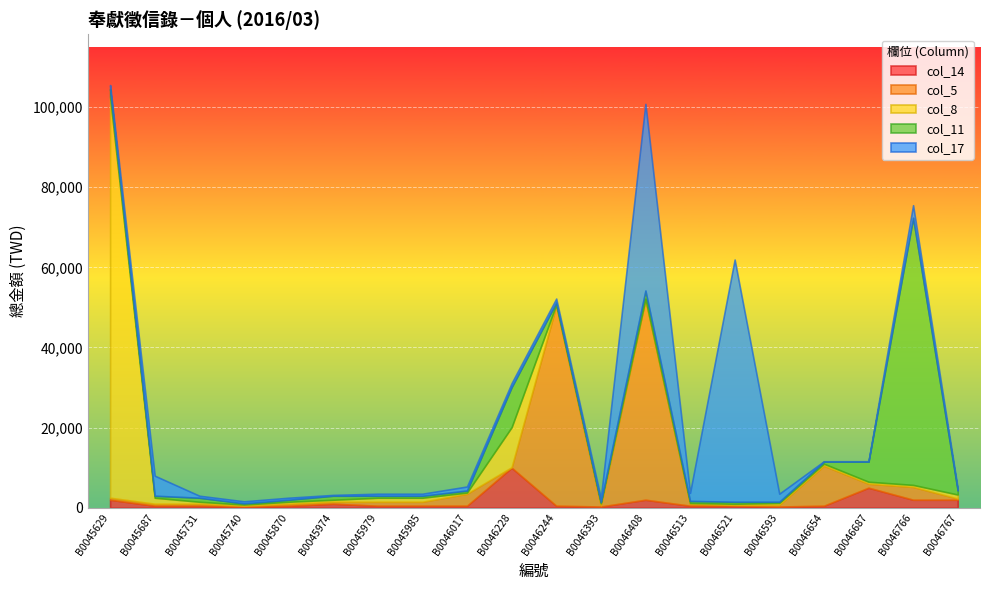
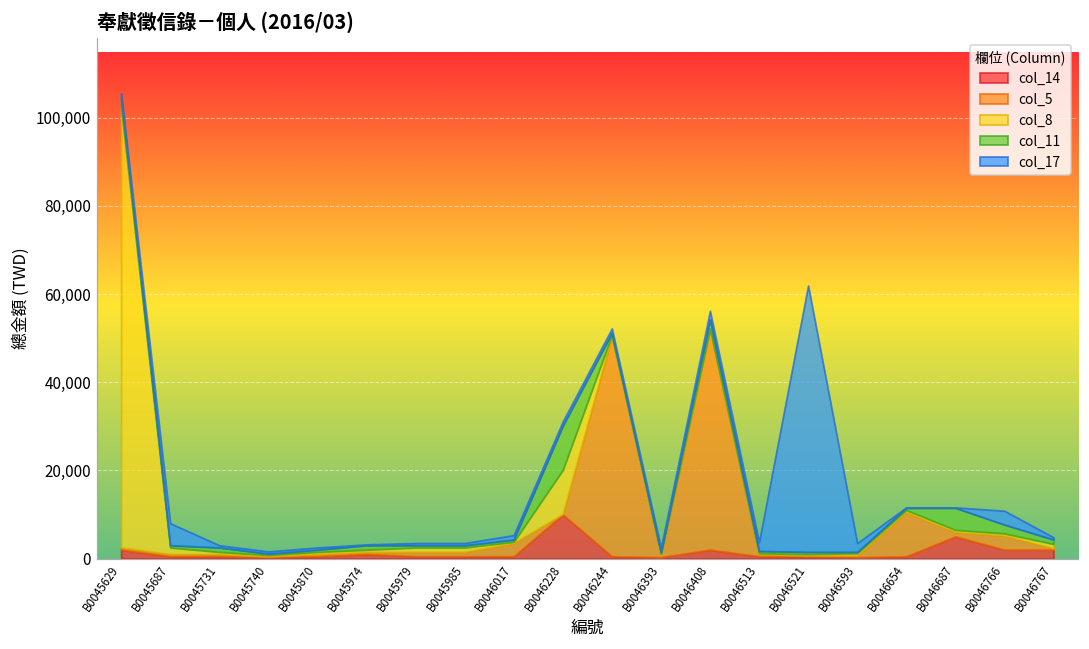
col_17, B0046408: 47,000 -> 2,000
col_11, B0046766: 67,000 -> 2,000
